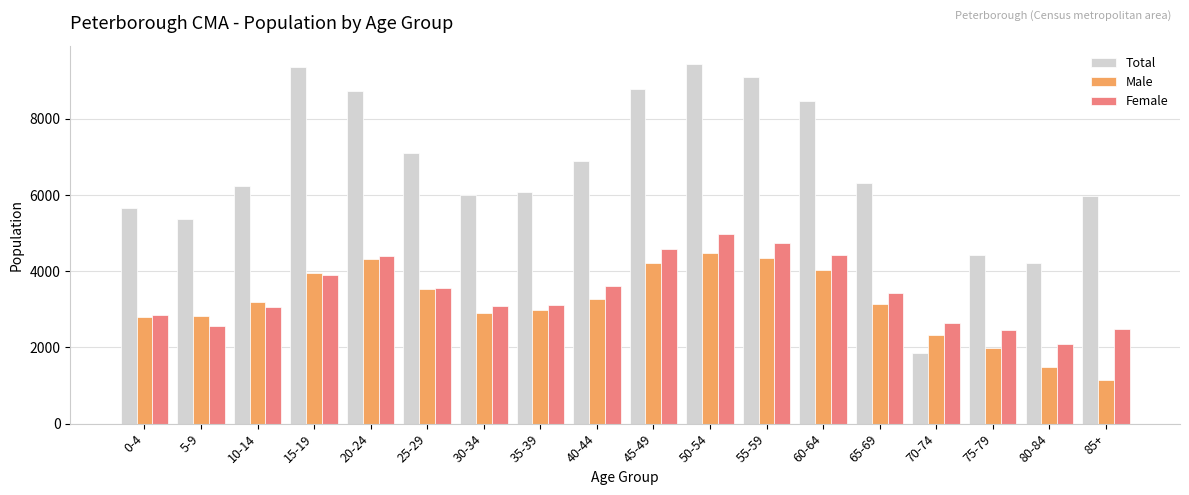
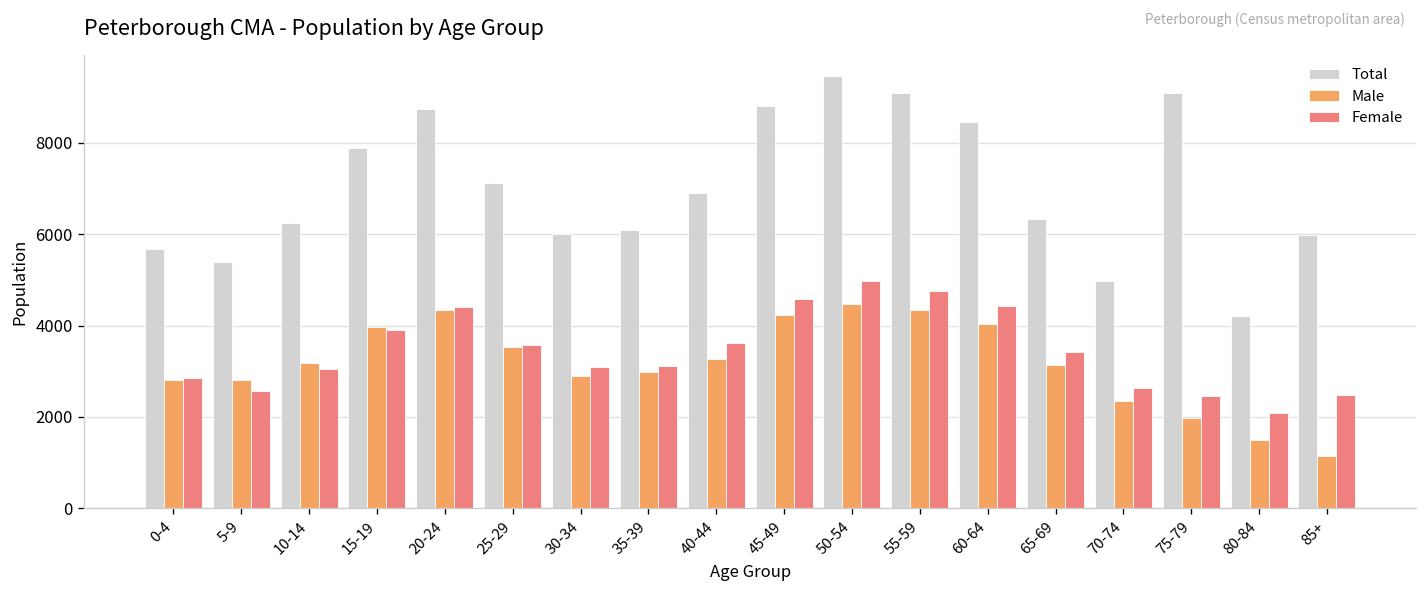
Total, 15-19: 9400 -> 7900
Total, 70-74: 1900 -> 5000
Total, 75-79: 4400 -> 9100
